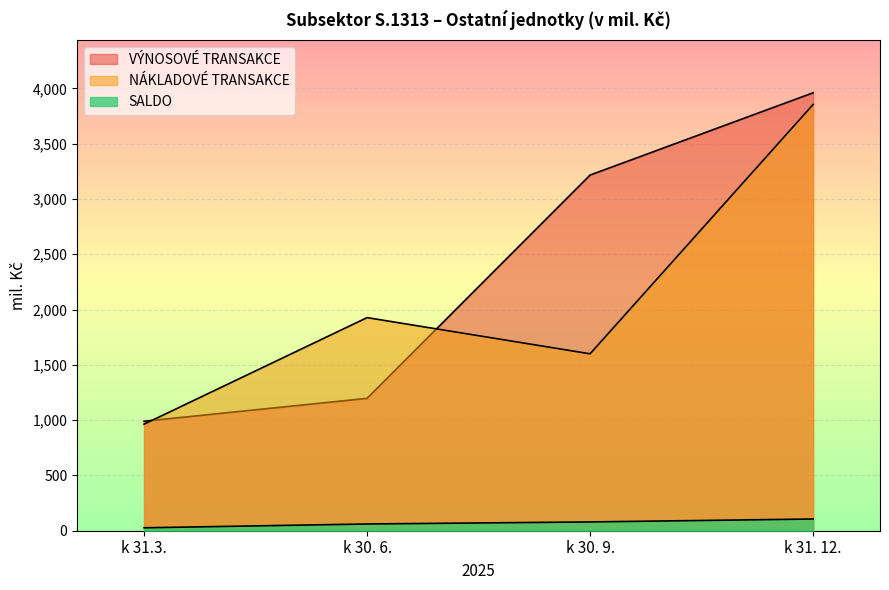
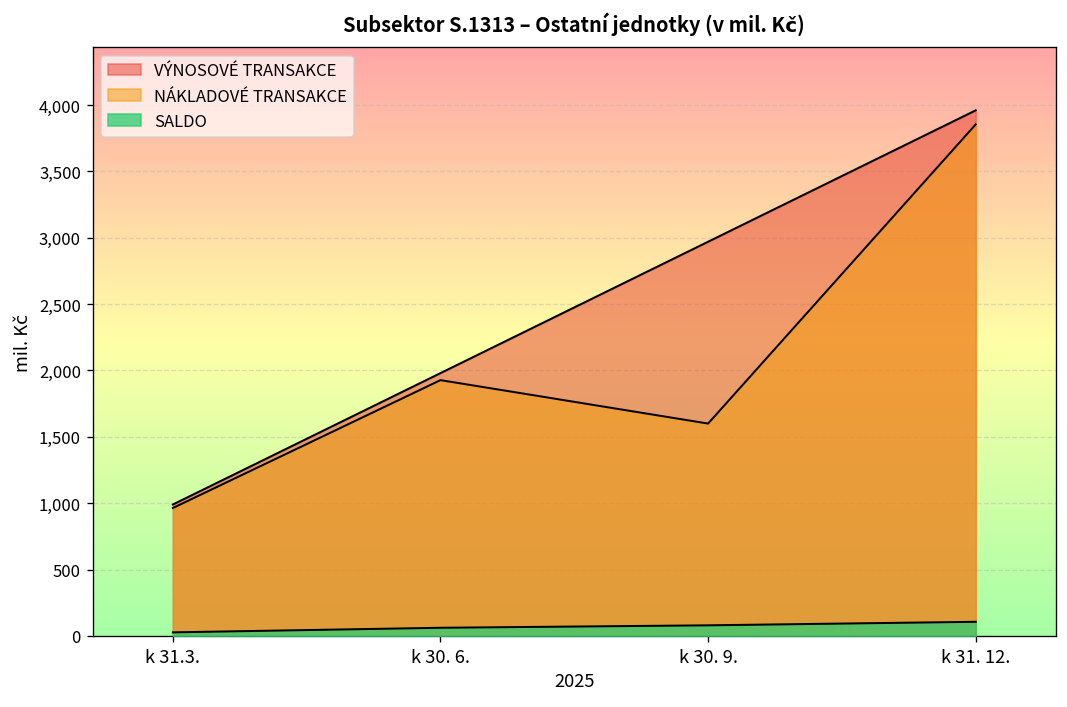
VÝNOSOVÉ TRANSAKCE, k 30. 6.: 1,200 -> 1,980
VÝNOSOVÉ TRANSAKCE, k 30. 9.: 3,220 -> 2,970
